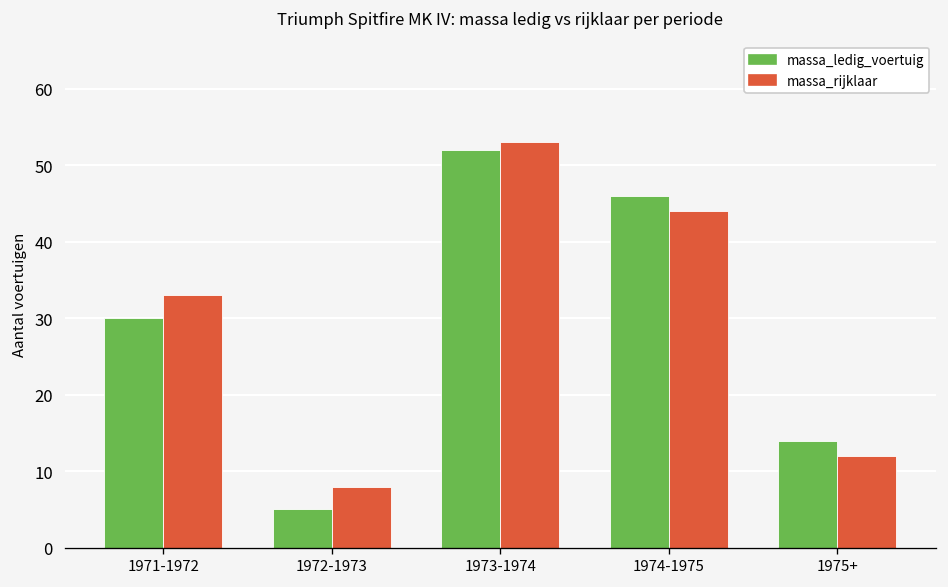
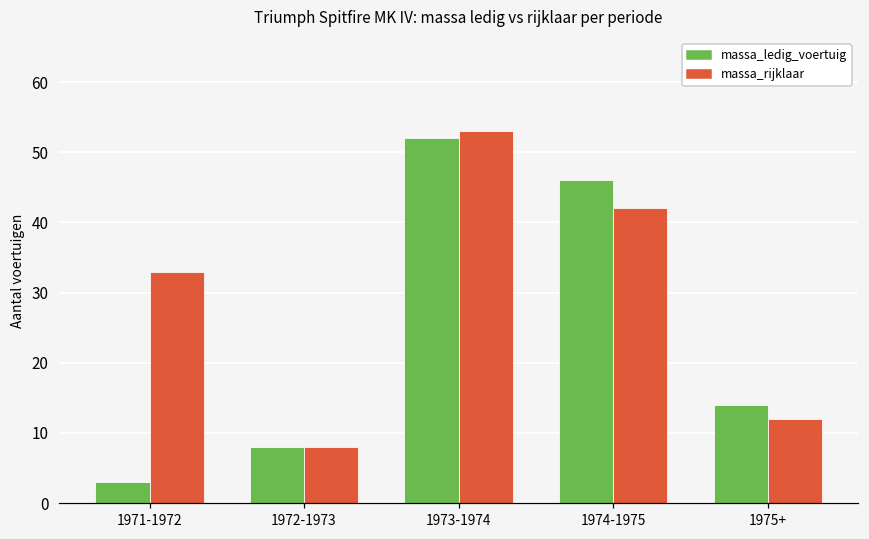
massa_ledig_voertuig, 1971-1972: 30 -> 3
massa_ledig_voertuig, 1972-1973: 5 -> 8
massa_rijklaar, 1974-1975: 44 -> 42
